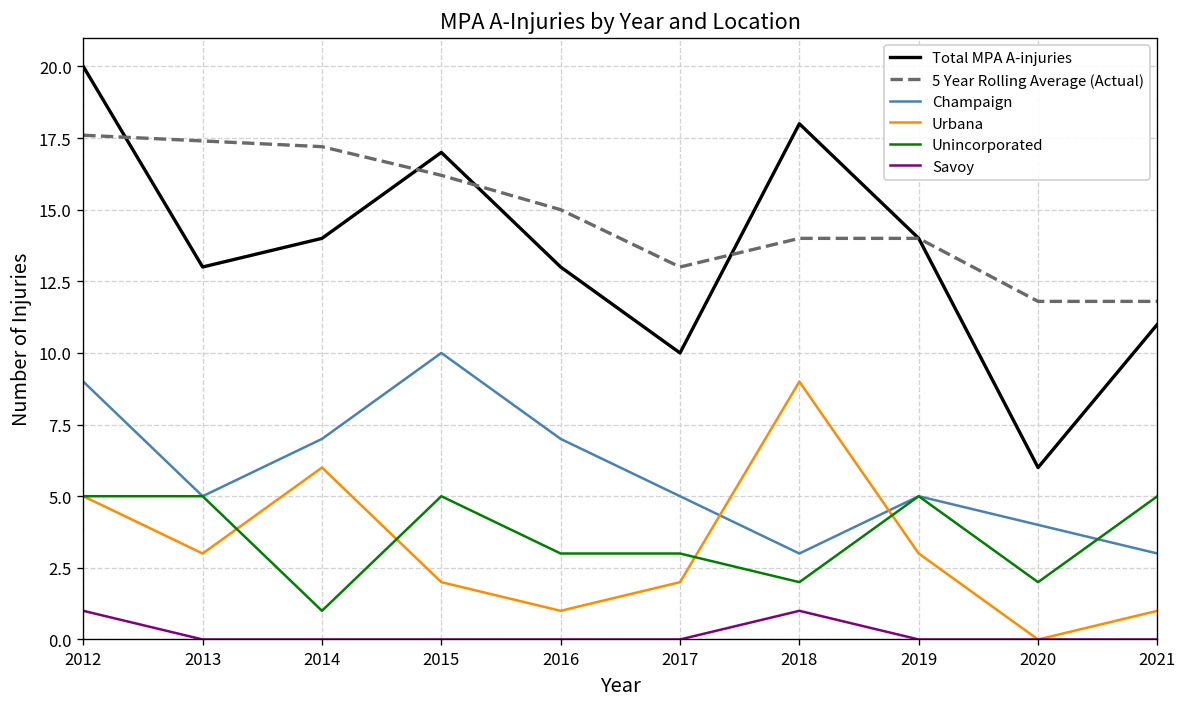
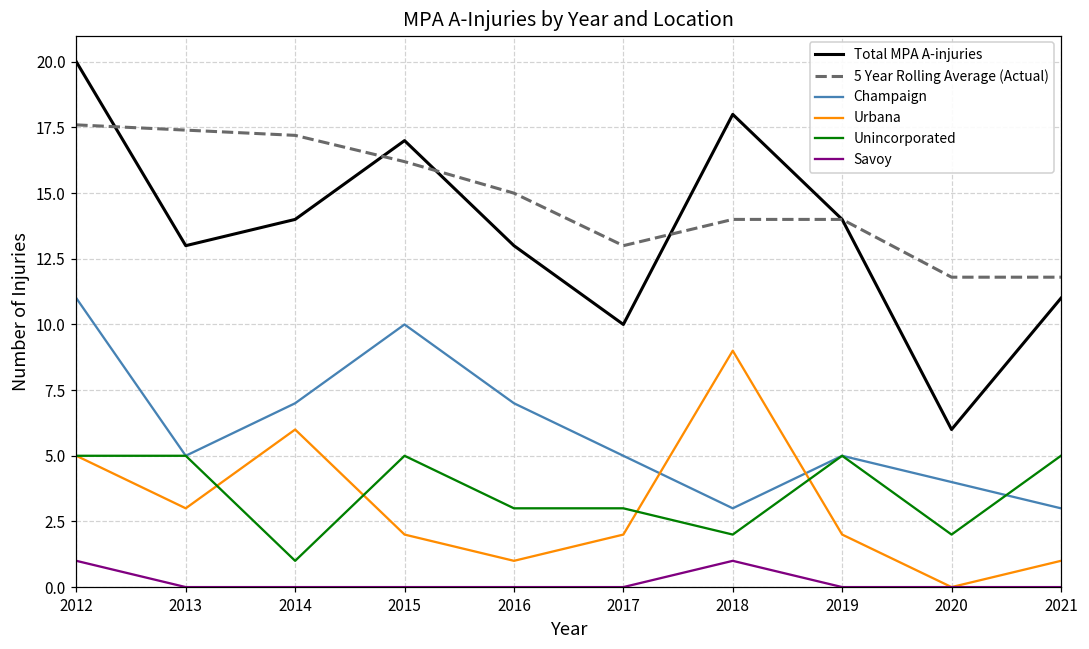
Champaign, 2012: 9 -> 11
Urbana, 2019: 3 -> 2
